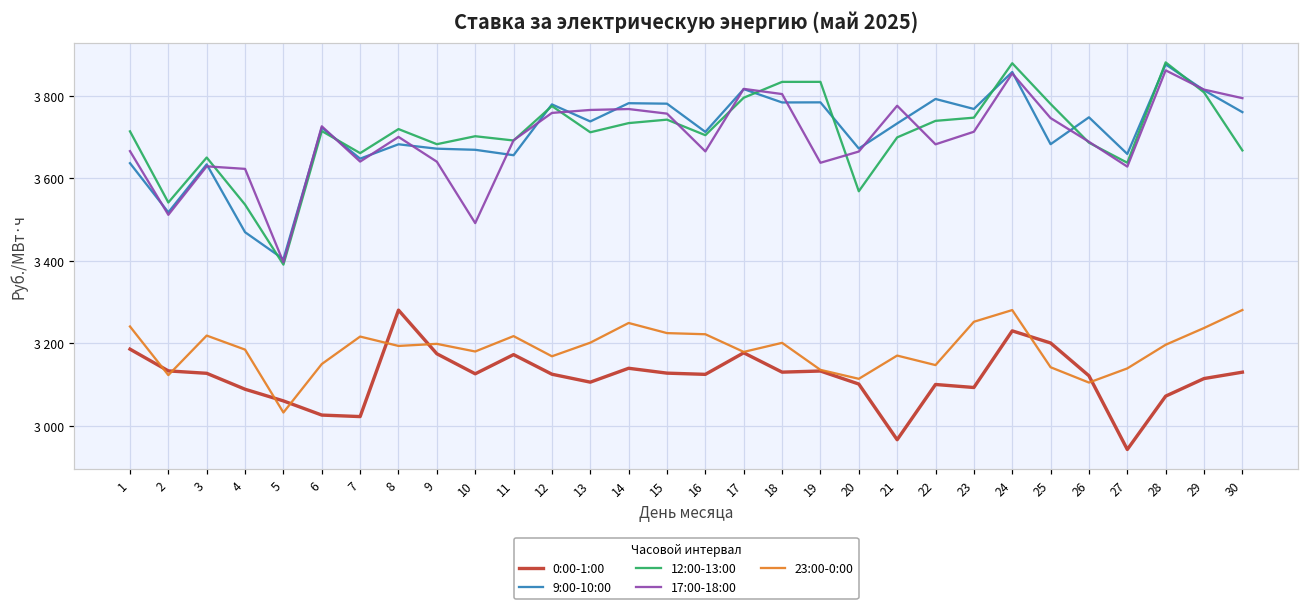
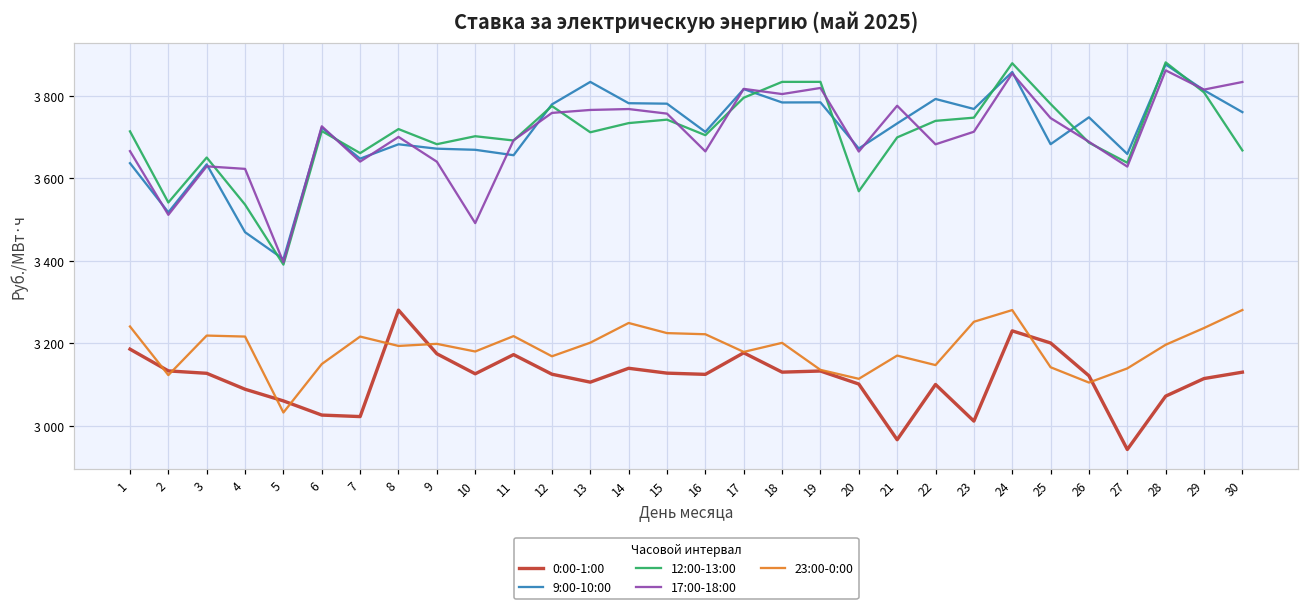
23:00-0:00, 4: 3180 -> 3220
9:00-10:00, 13: 3740 -> 3830
17:00-18:00, 19: 3640 -> 3820
0:00-1:00, 23: 3090 -> 3010
17:00-18:00, 30: 3790 -> 3830
